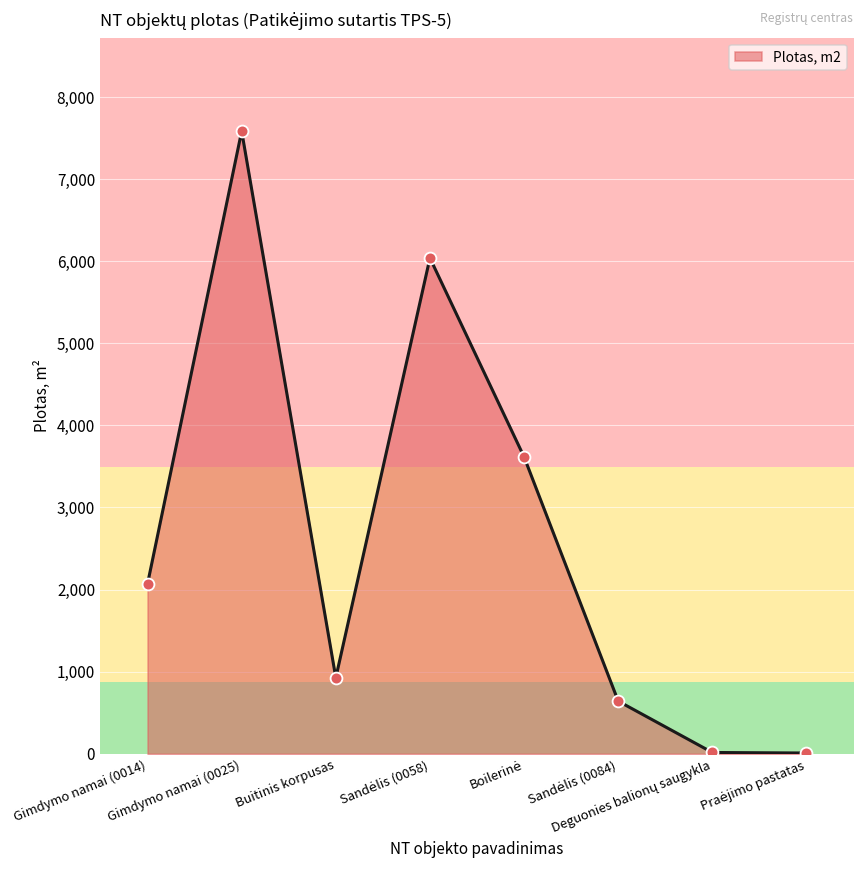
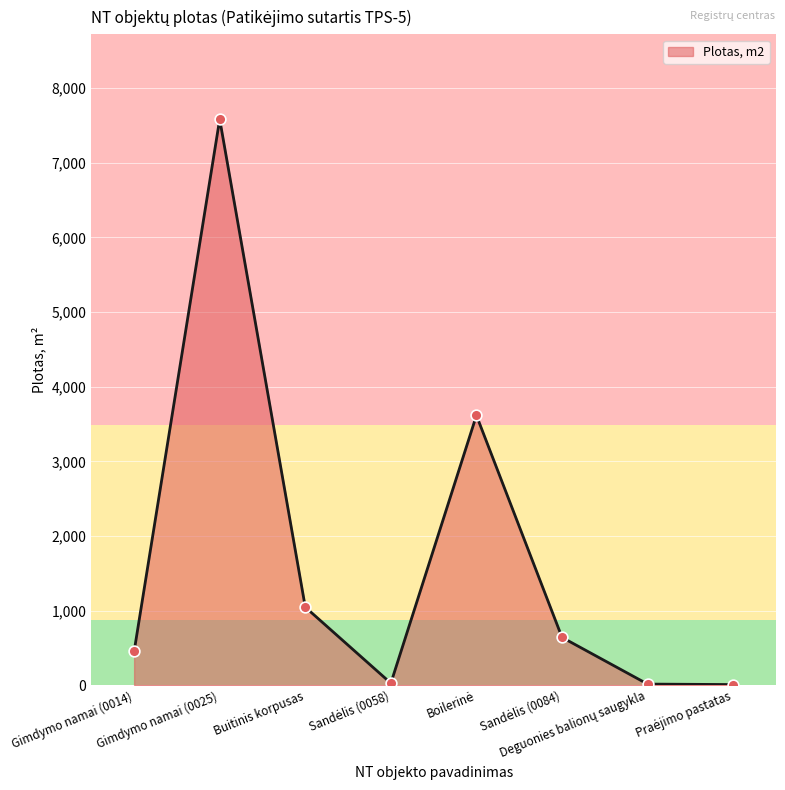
Gimdymo namai (0014): 2,100 -> 500
Buitinis korpusas: 900 -> 1,000
Sandėlis (0058): 6,000 -> 0
